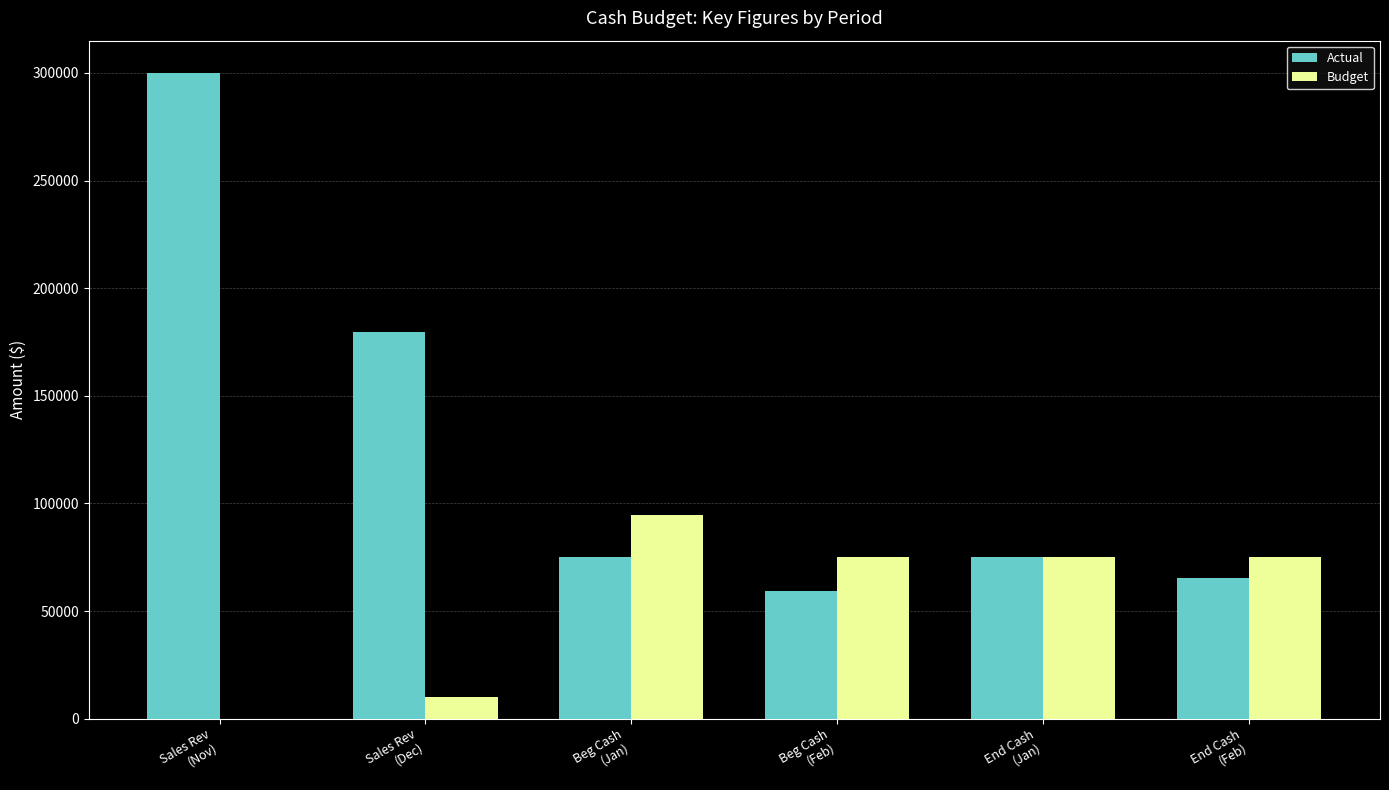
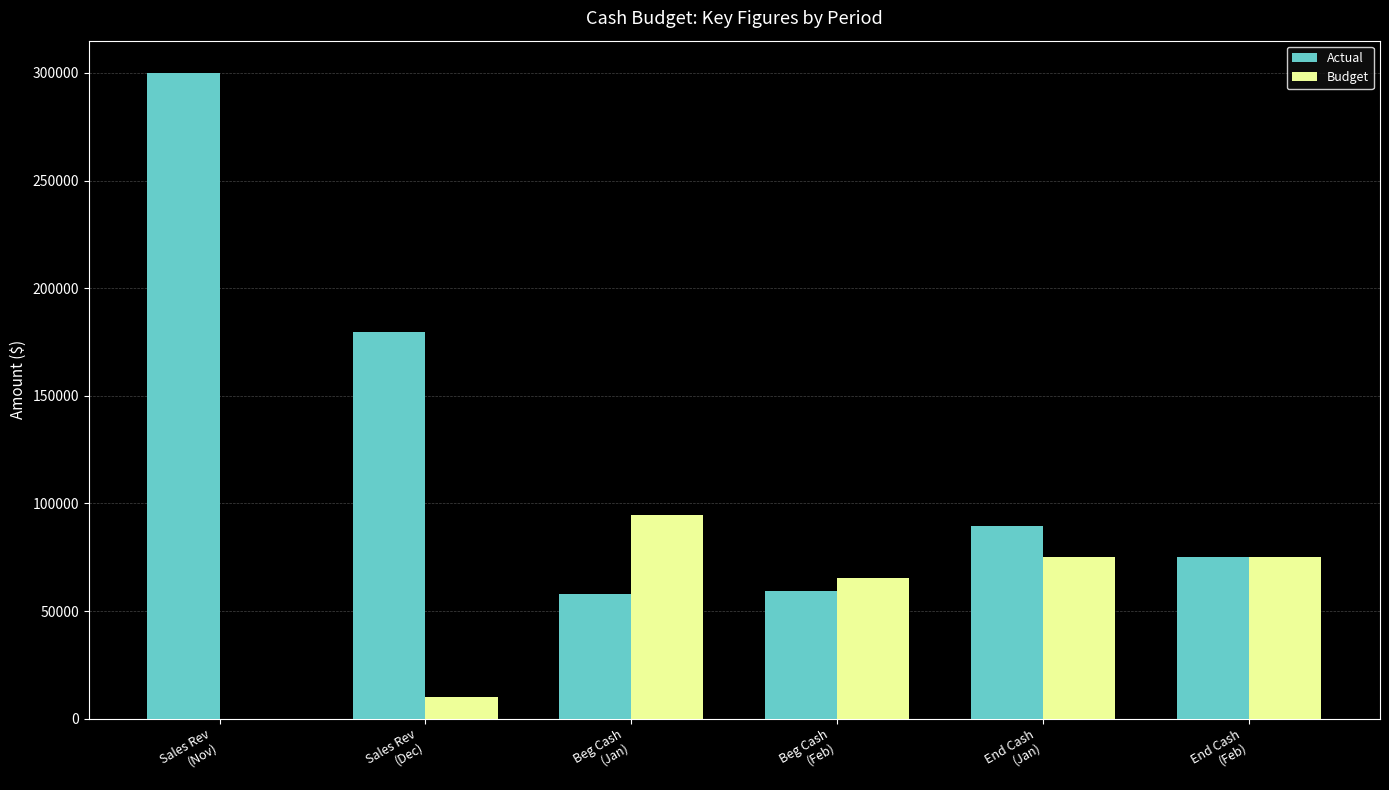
Actual, Beg Cash (Jan): 75000 -> 58000
Budget, Beg Cash (Feb): 75000 -> 66000
Actual, End Cash (Jan): 75000 -> 90000
Actual, End Cash (Feb): 65000 -> 75000
